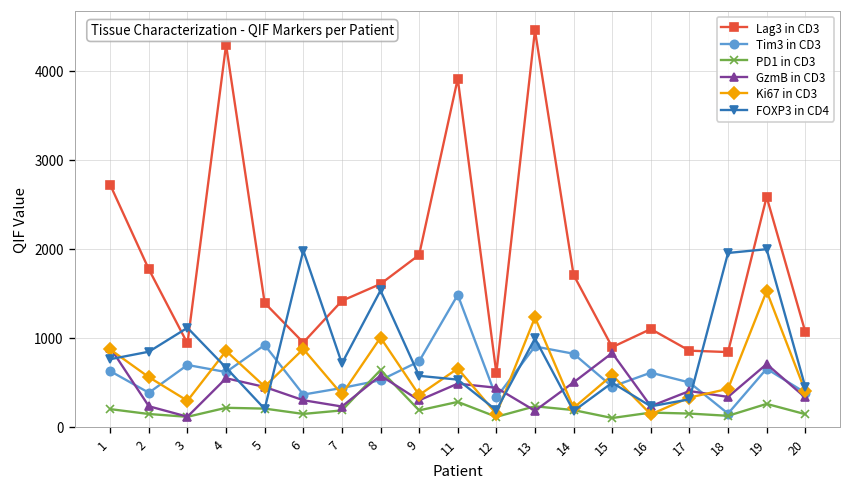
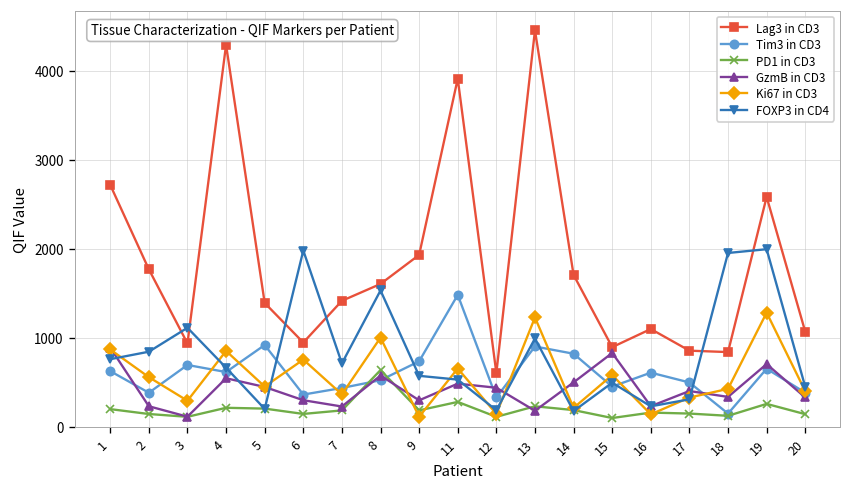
Ki67 in CD3, 6: 900 -> 800
Ki67 in CD3, 9: 400 -> 100
Ki67 in CD3, 19: 1500 -> 1300
